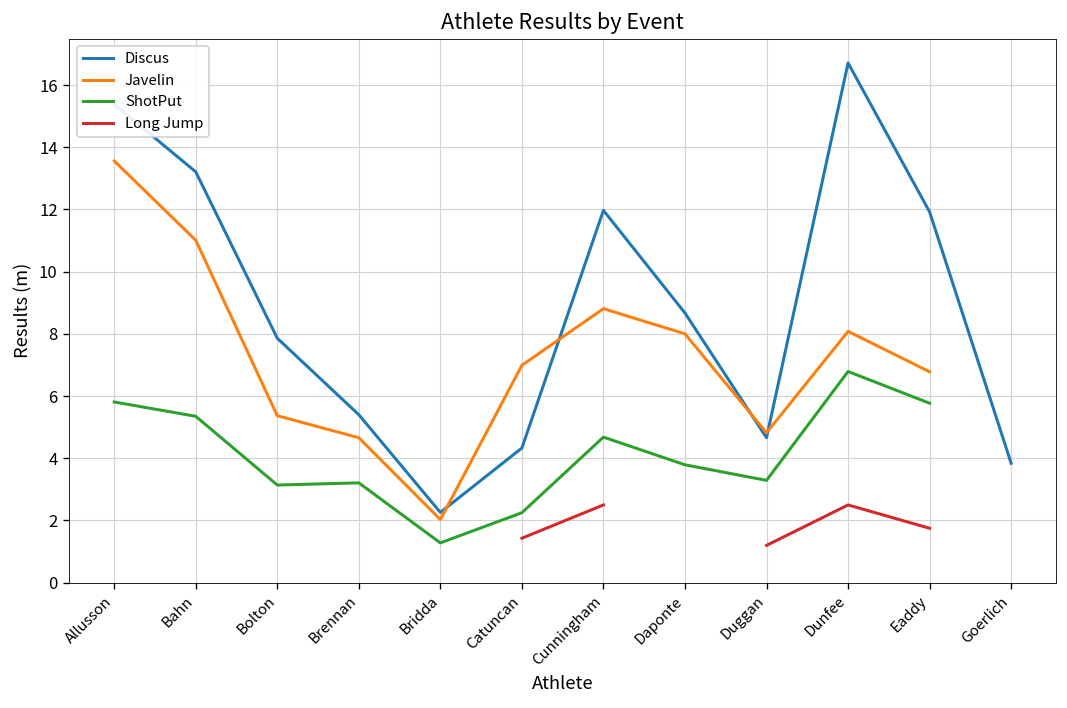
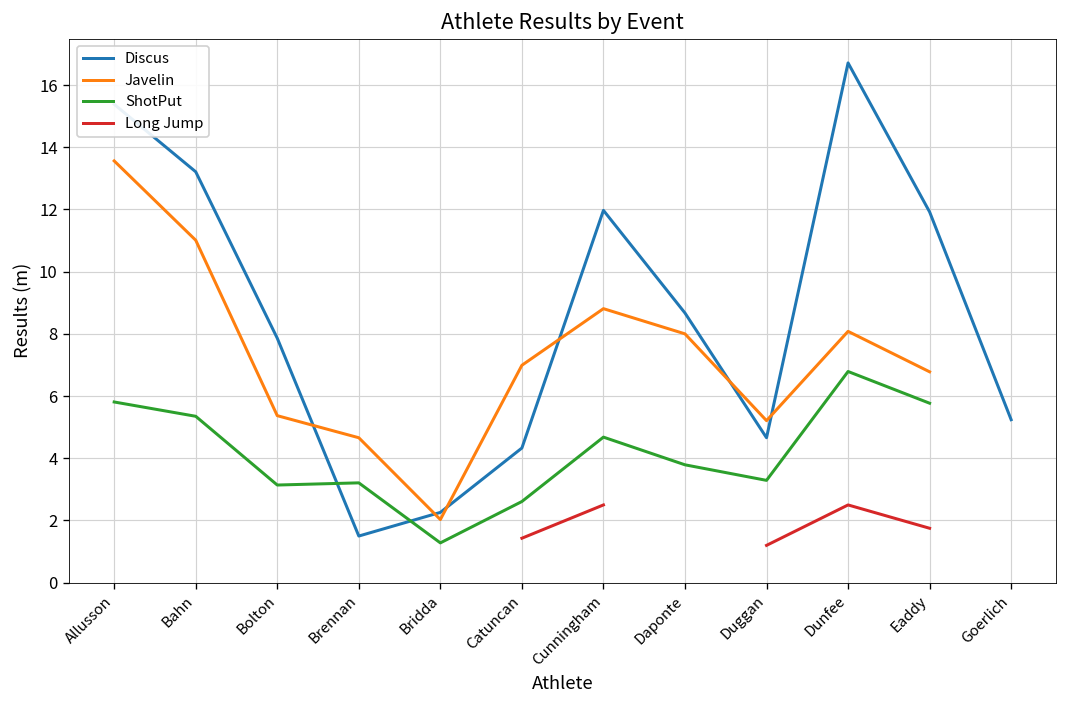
Discus, Brennan: 5.4 -> 1.5
ShotPut, Catuncan: 2.3 -> 2.6
Javelin, Duggan: 4.8 -> 5.2
Discus, Goerlich: 3.8 -> 5.2
